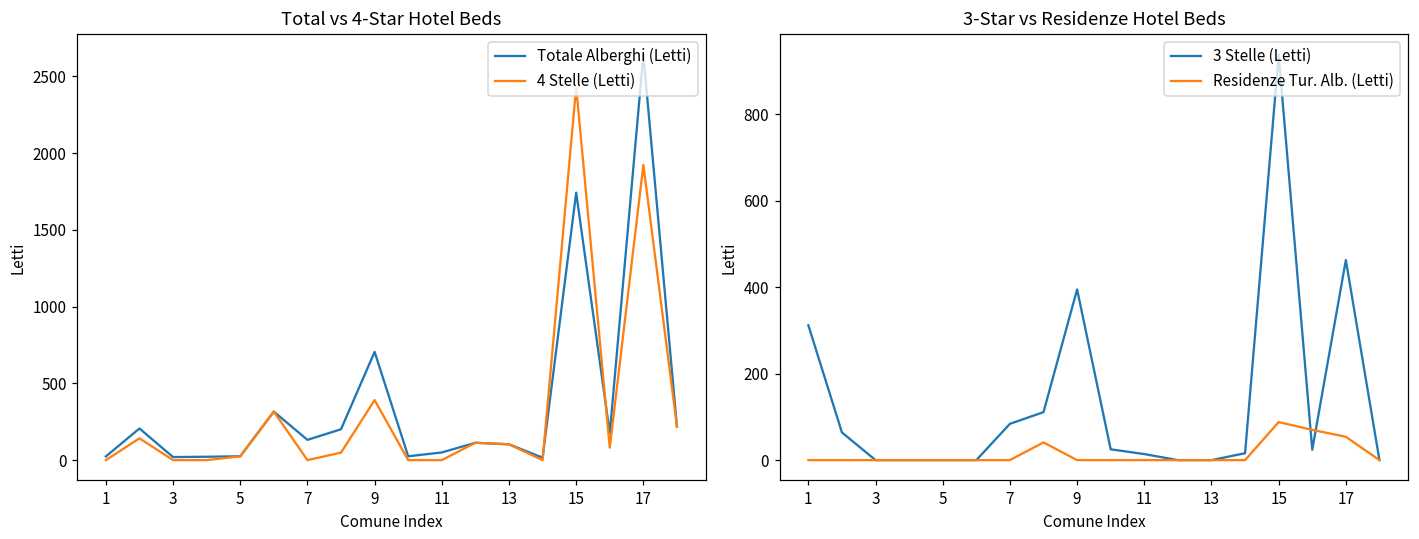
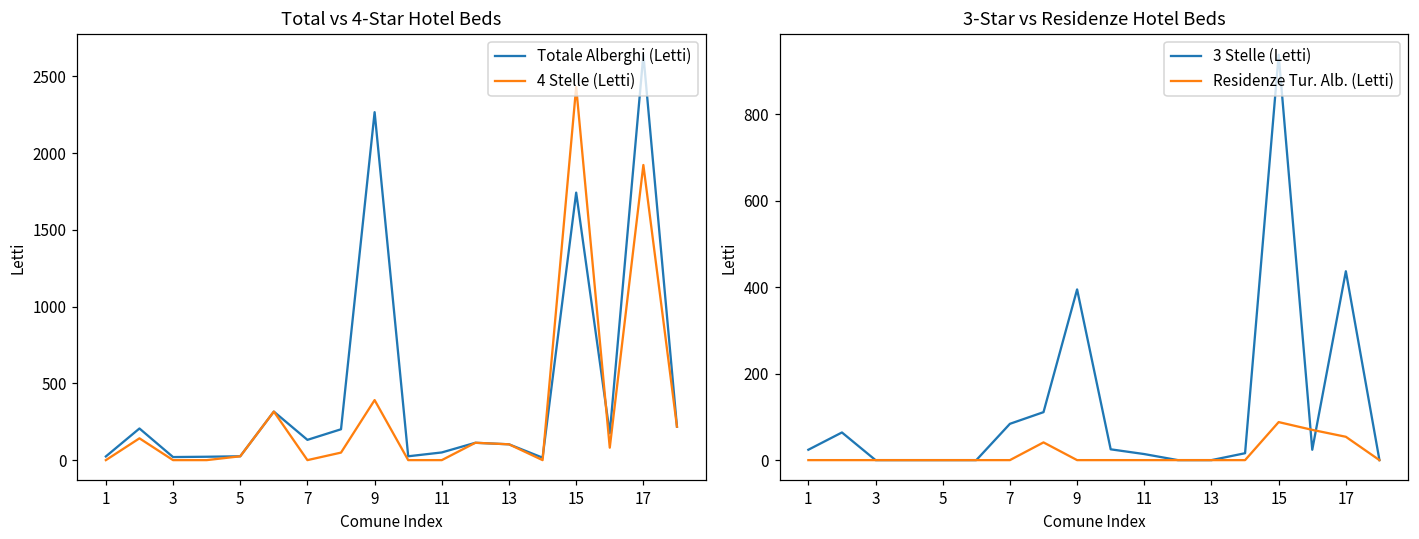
Total vs 4-Star Hotel Beds, Totale Alberghi (Letti), 9: 710 -> 2270
3-Star vs Residenze Hotel Beds, 3 Stelle (Letti), 1: 310 -> 20
3-Star vs Residenze Hotel Beds, 3 Stelle (Letti), 17: 460 -> 440
